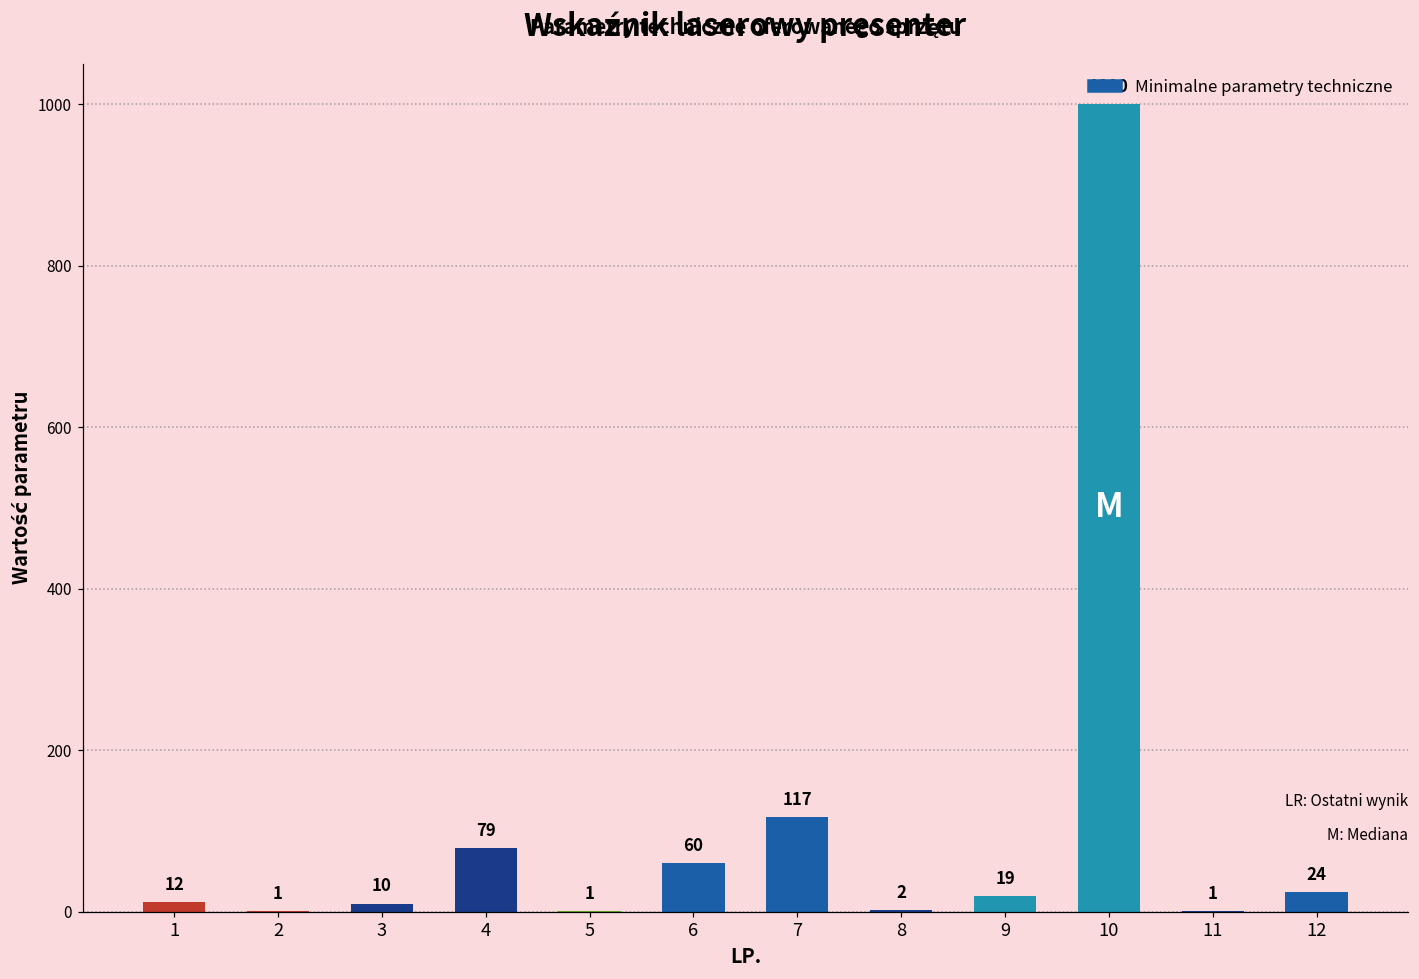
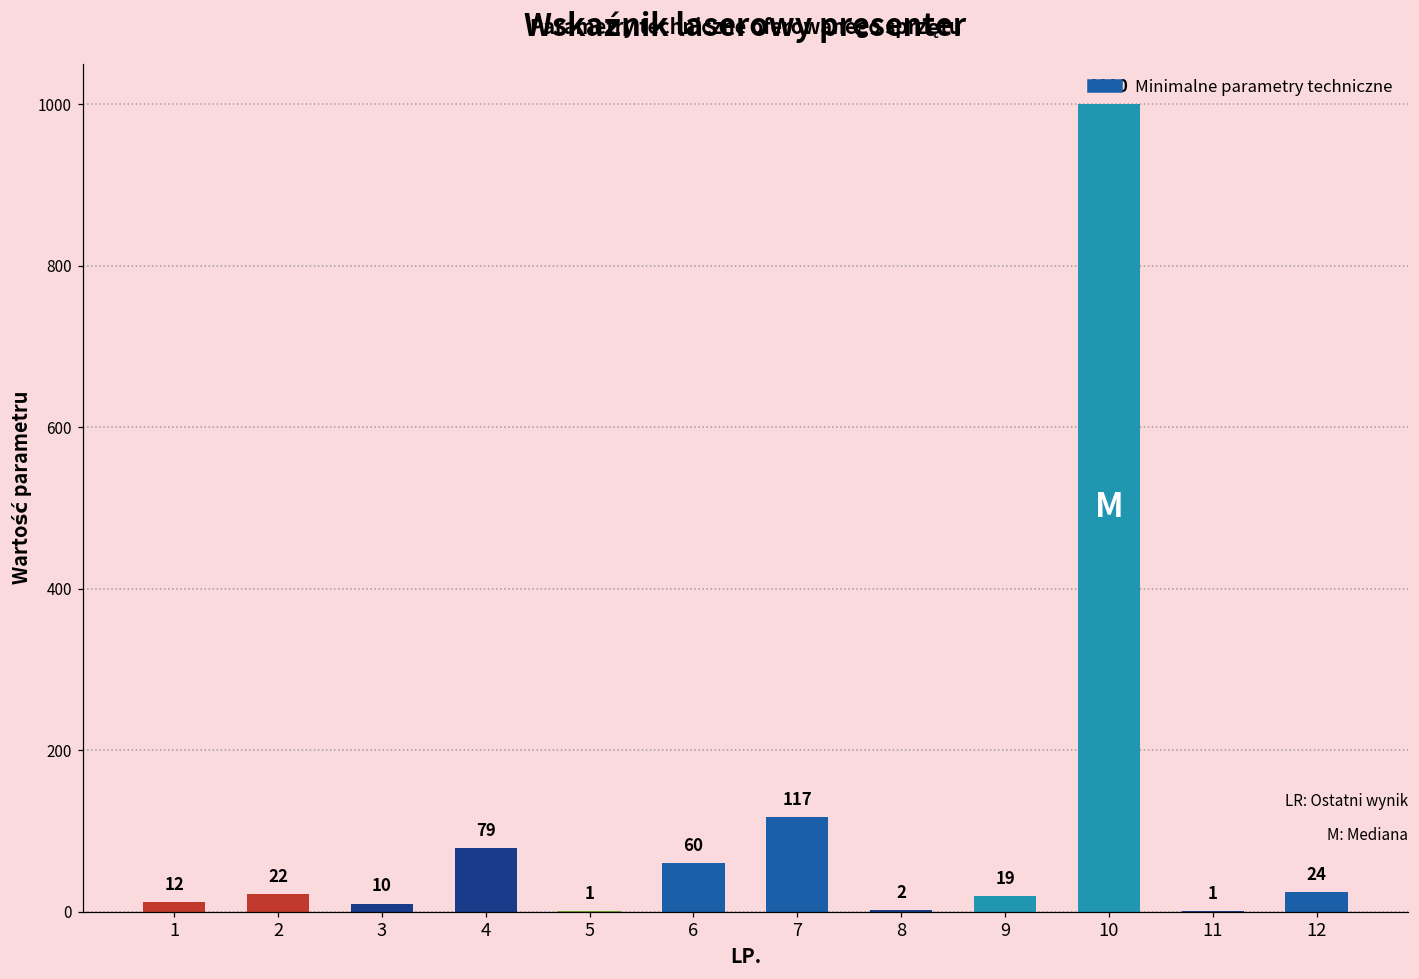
2: 1 -> 22
